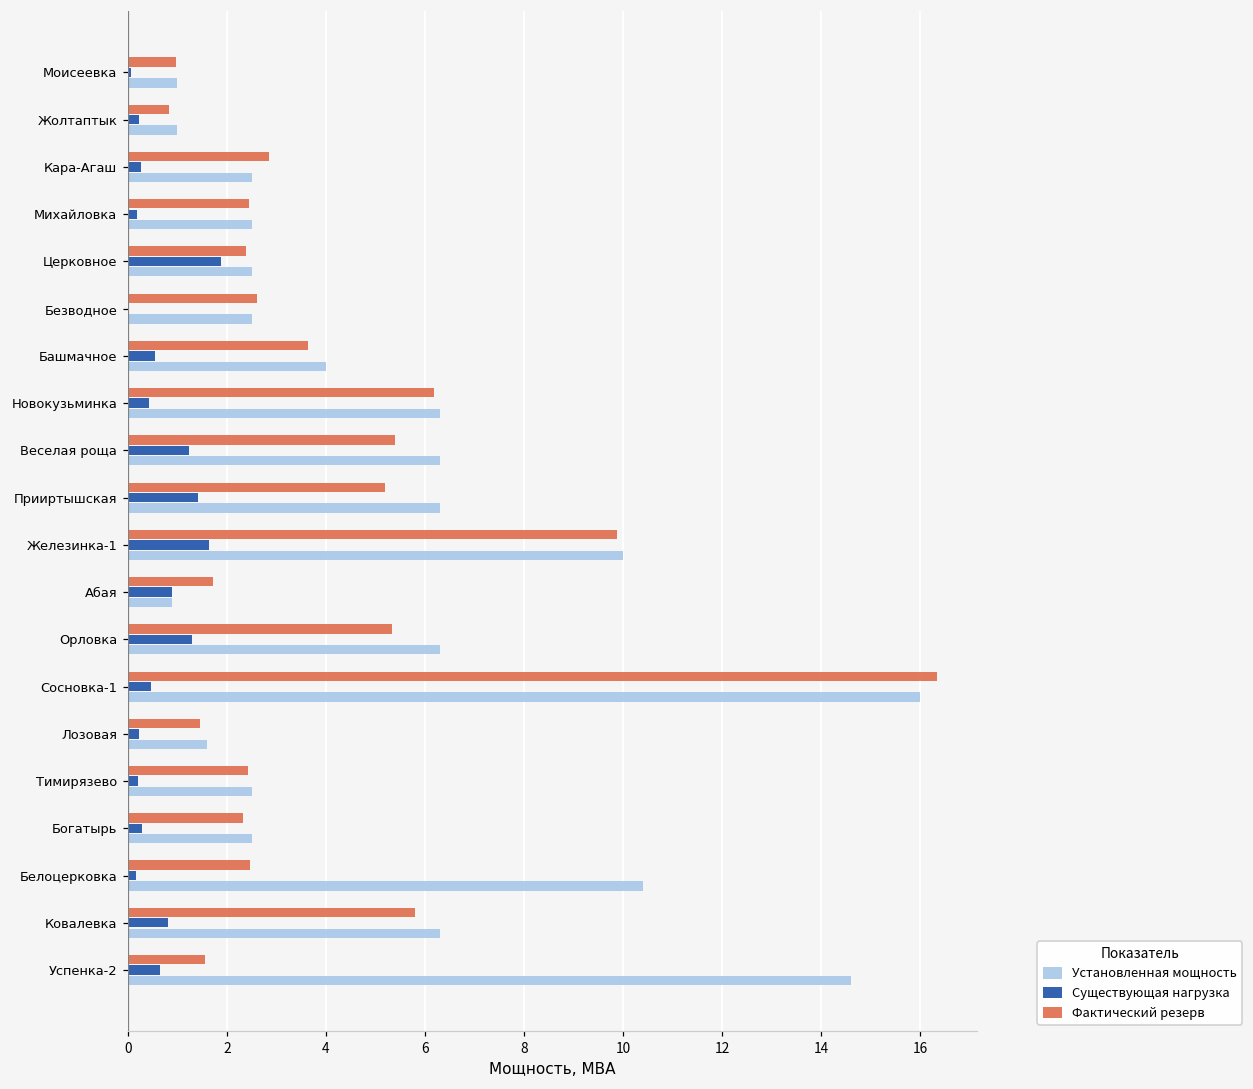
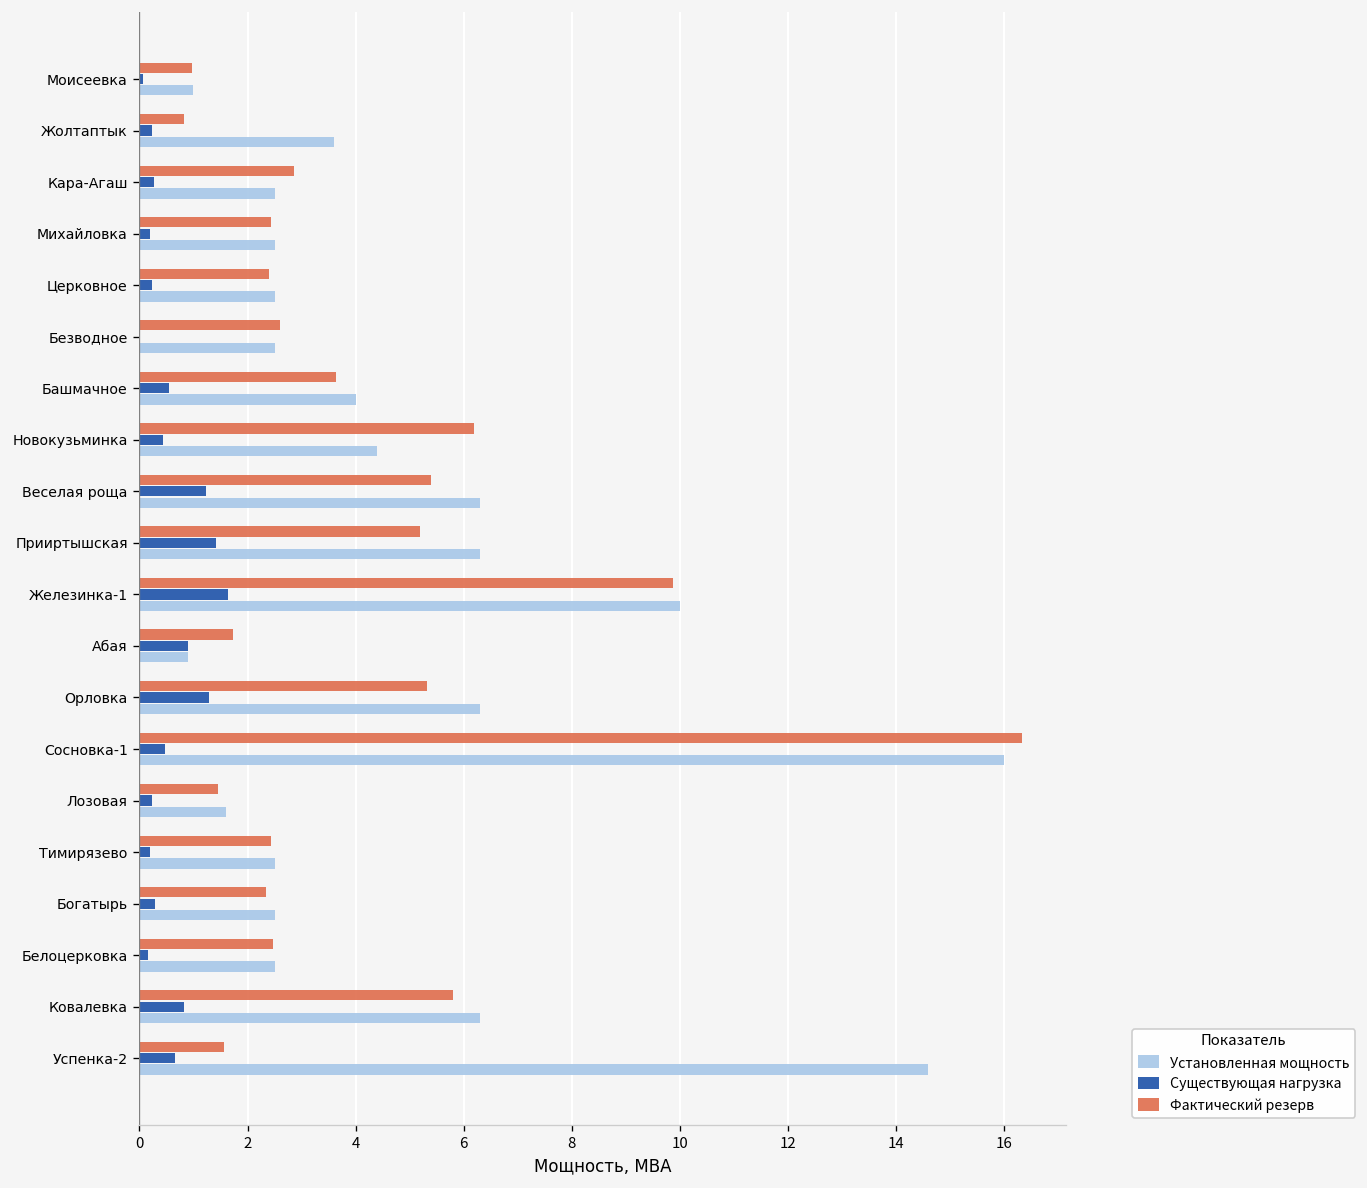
Установленная мощность, Жолтаптык: 1.0 -> 3.6
Существующая нагрузка, Церковное: 1.9 -> 0.2
Установленная мощность, Новокузьминка: 6.3 -> 4.4
Установленная мощность, Белоцерковка: 10.4 -> 2.5
